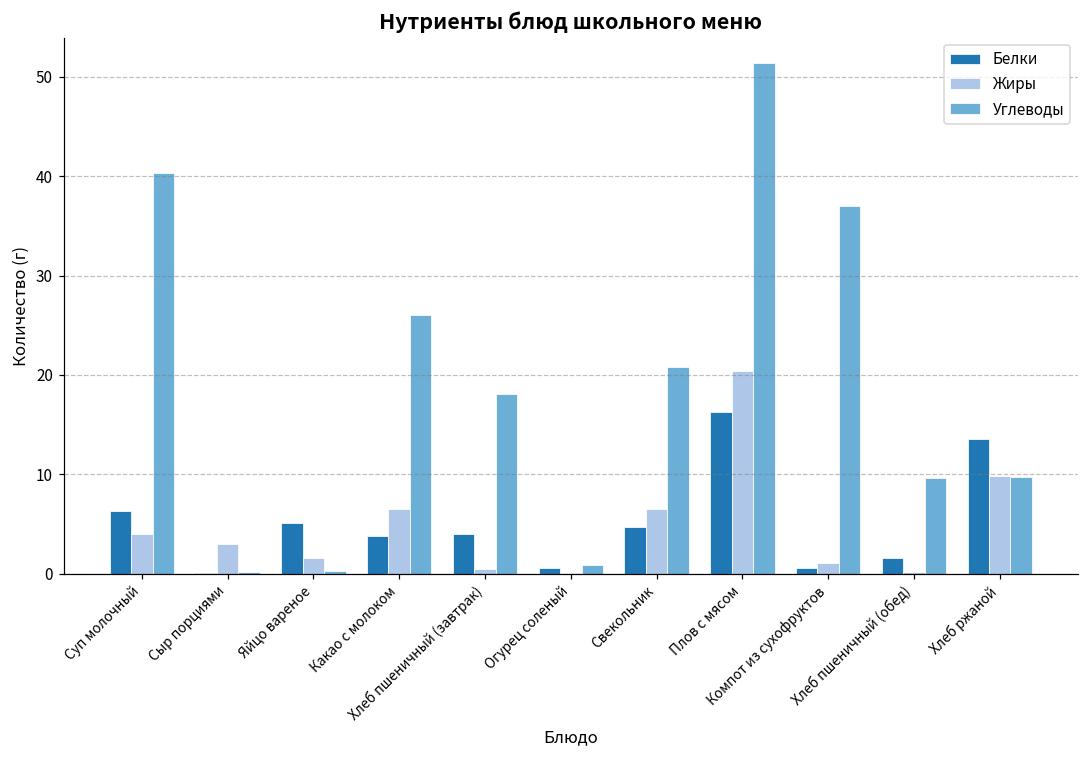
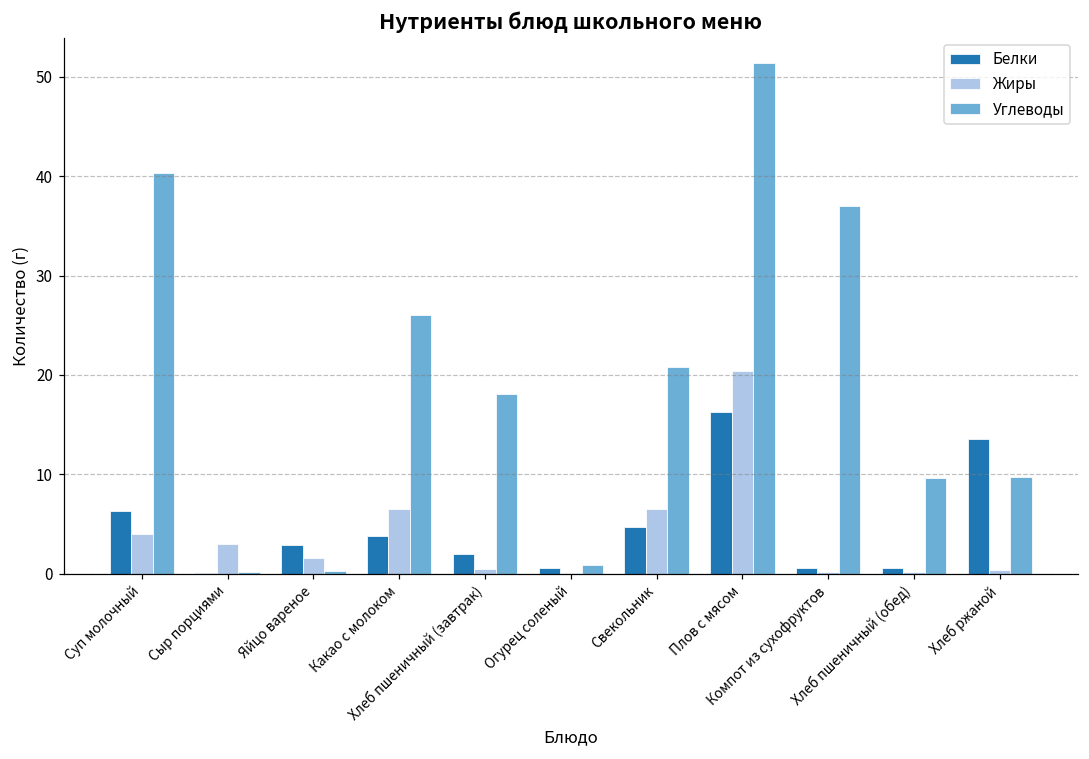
Белки, Яйцо вареное: 5 -> 3
Белки, Хлеб пшеничный (завтрак): 4 -> 2
Жиры, Компот из сухофруктов: 1 -> 0
Белки, Хлеб пшеничный (обед): 2 -> 1
Жиры, Хлеб ржаной: 10 -> 0
